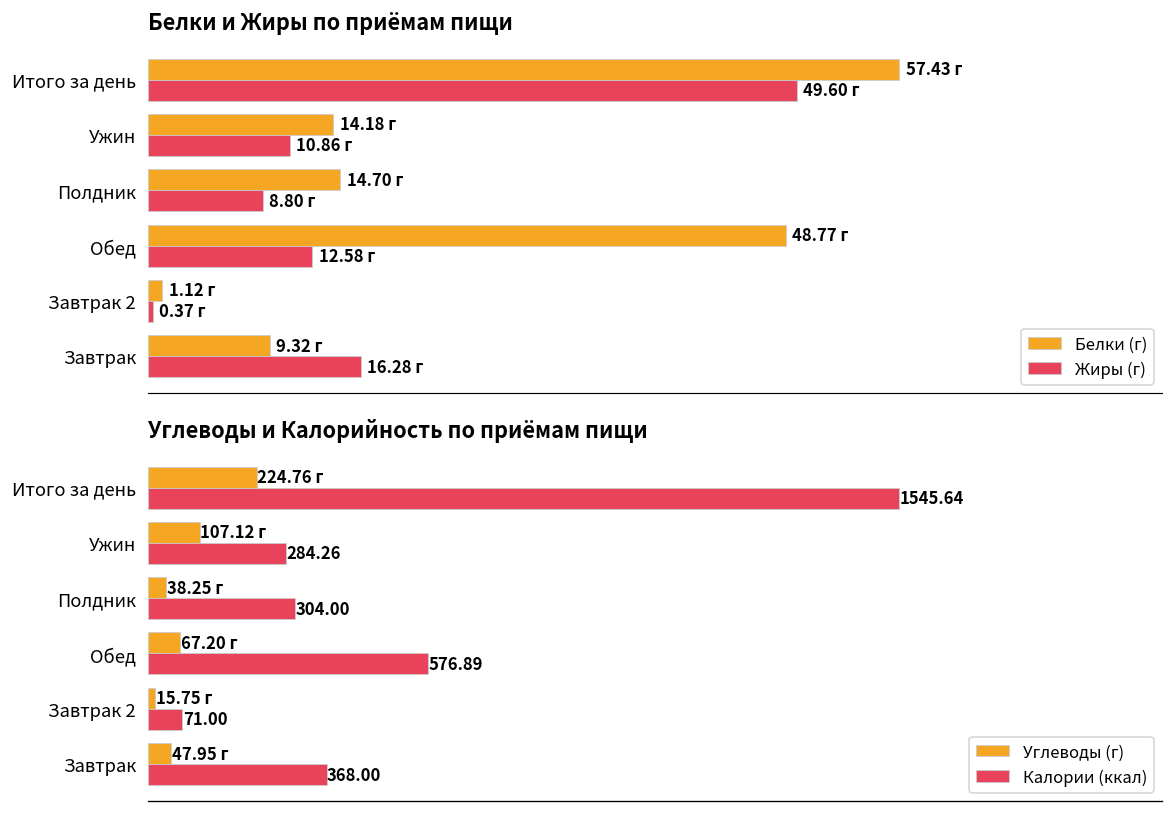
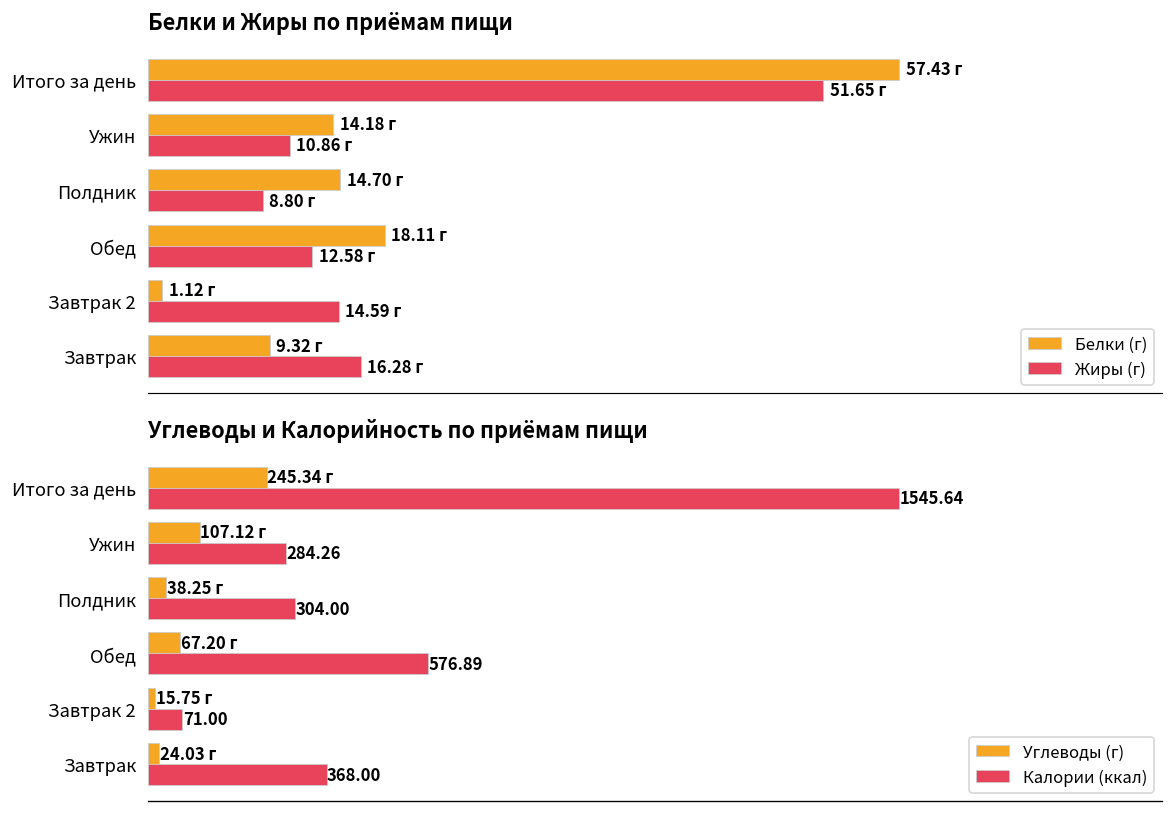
Белки и Жиры по приёмам пищи, Жиры (г), Итого за день: 49.60 -> 51.65
Белки и Жиры по приёмам пищи, Белки (г), Обед: 48.77 -> 18.11
Белки и Жиры по приёмам пищи, Жиры (г), Завтрак 2: 0.37 -> 14.59
Углеводы и Калорийность по приёмам пищи, Углеводы (г), Итого за день: 224.76 -> 245.34
Углеводы и Калорийность по приёмам пищи, Углеводы (г), Завтрак: 47.95 -> 24.03
